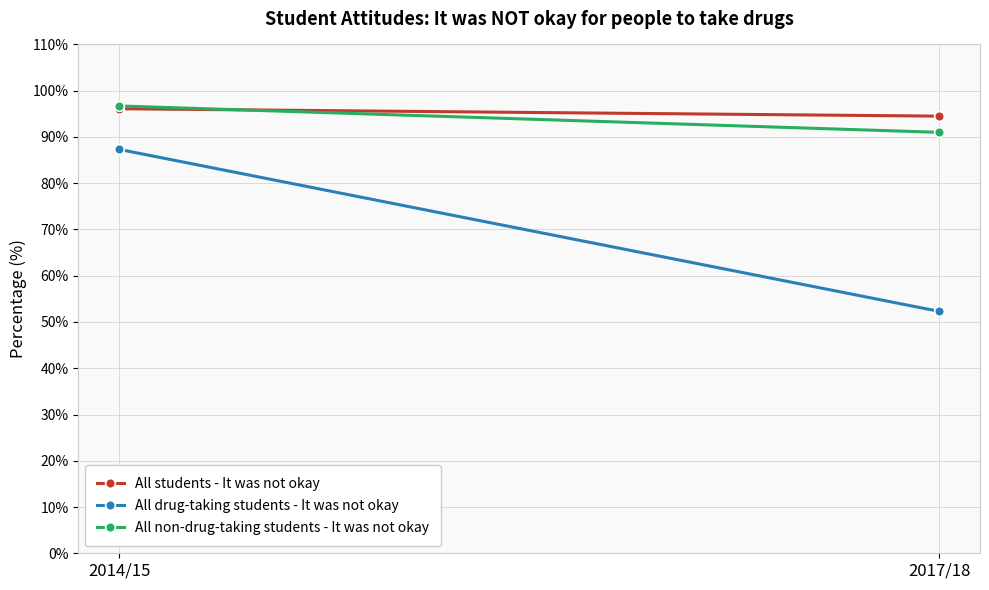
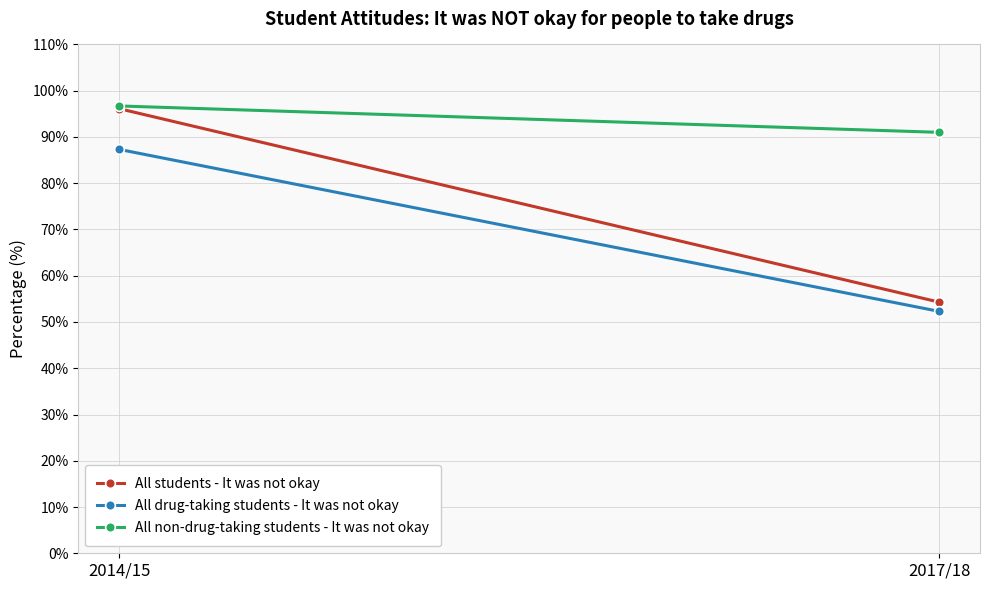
All students - It was not okay, 2017/18: 95% -> 54%
